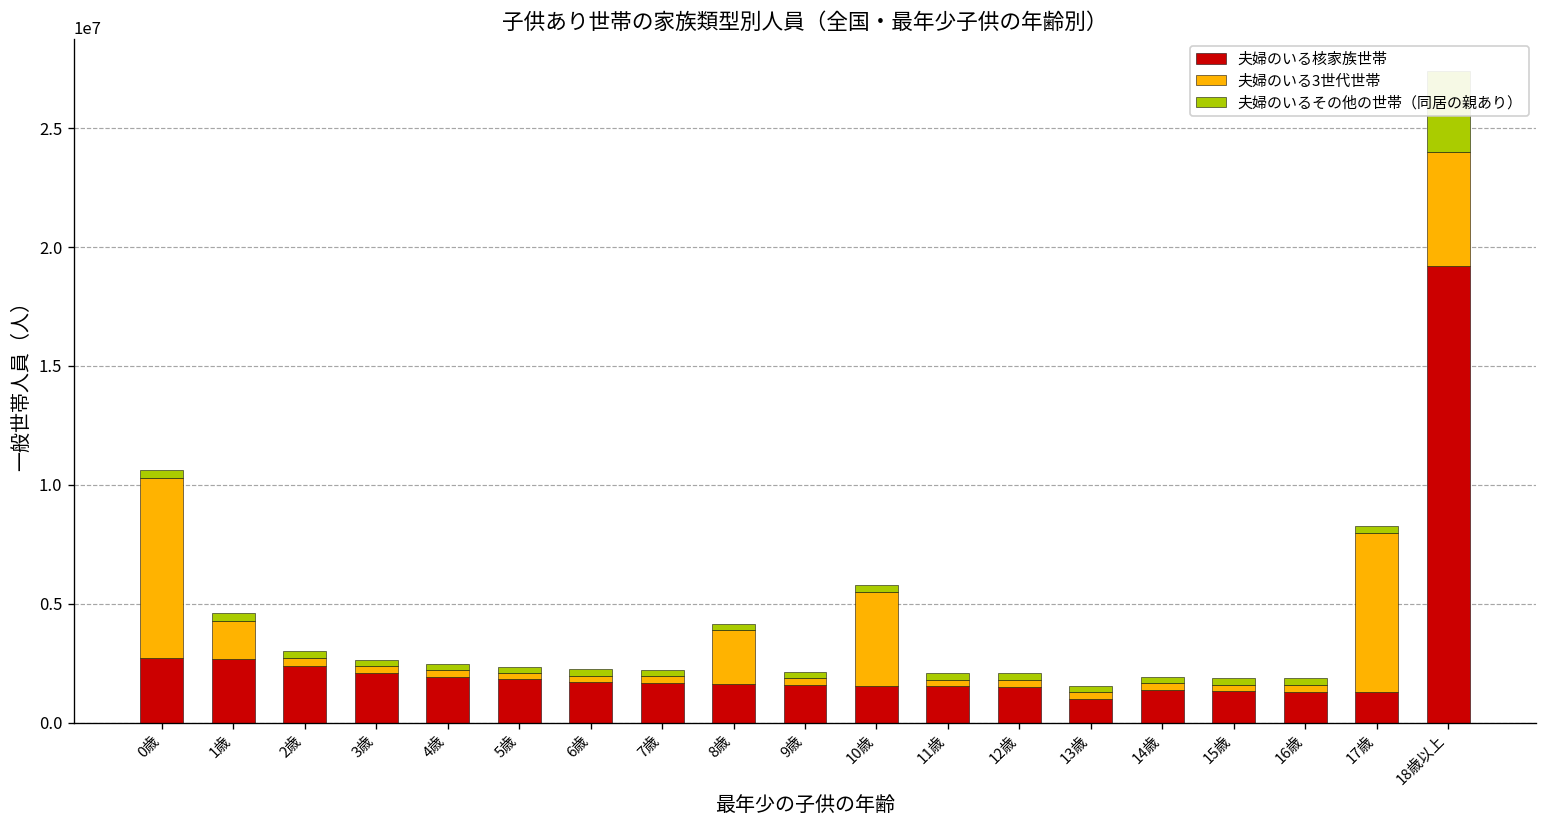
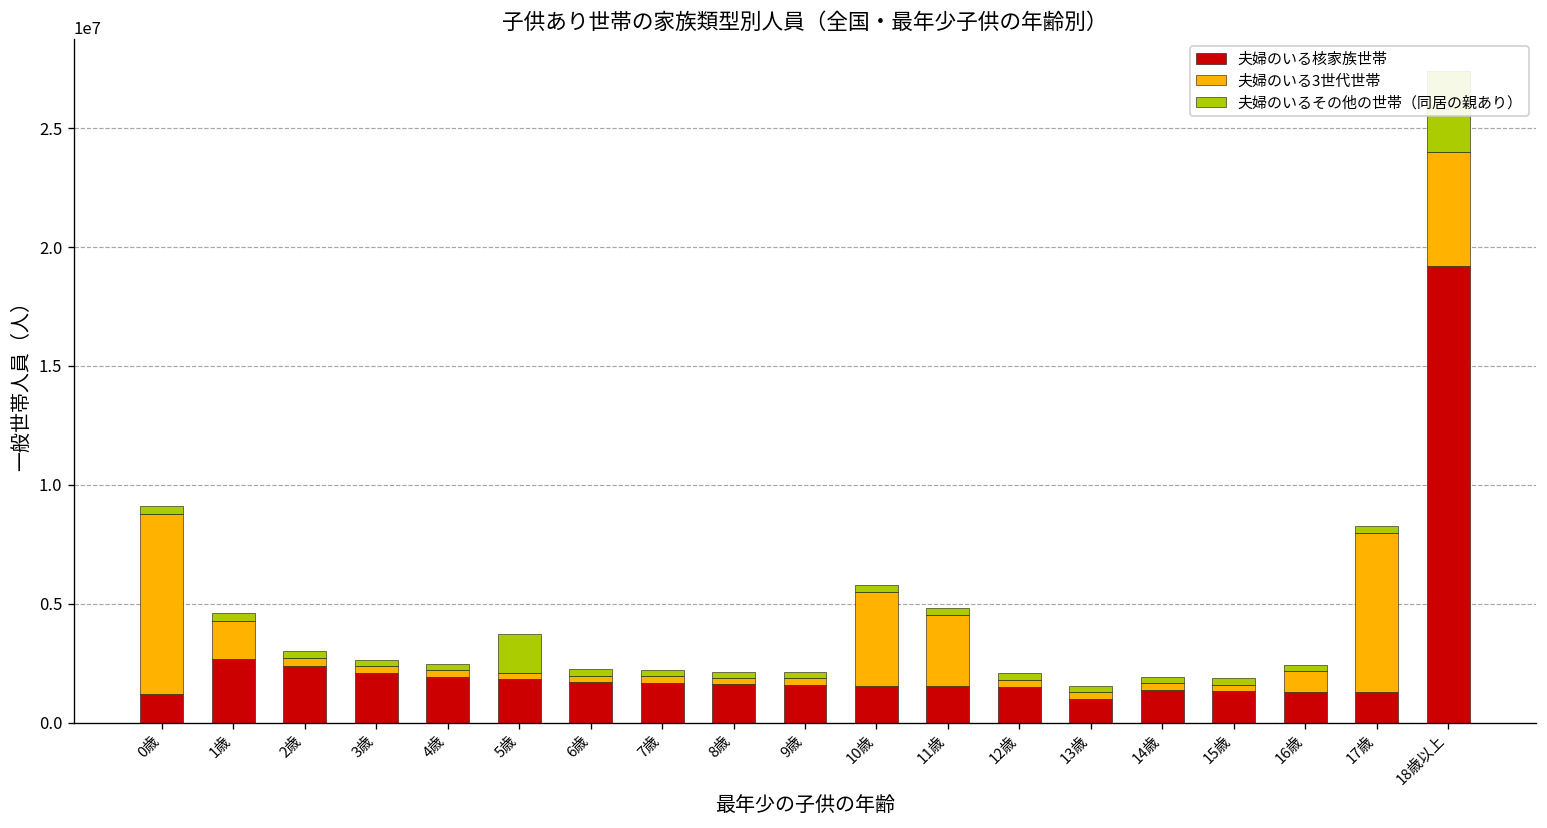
夫婦のいる核家族世帯, 0歳: 2700000 -> 1200000
夫婦のいるその他の世帯（同居の親あり）, 5歳: 300000 -> 1600000
夫婦のいる3世代世帯, 8歳: 2300000 -> 300000
夫婦のいる3世代世帯, 11歳: 300000 -> 3000000
夫婦のいる3世代世帯, 16歳: 300000 -> 900000
